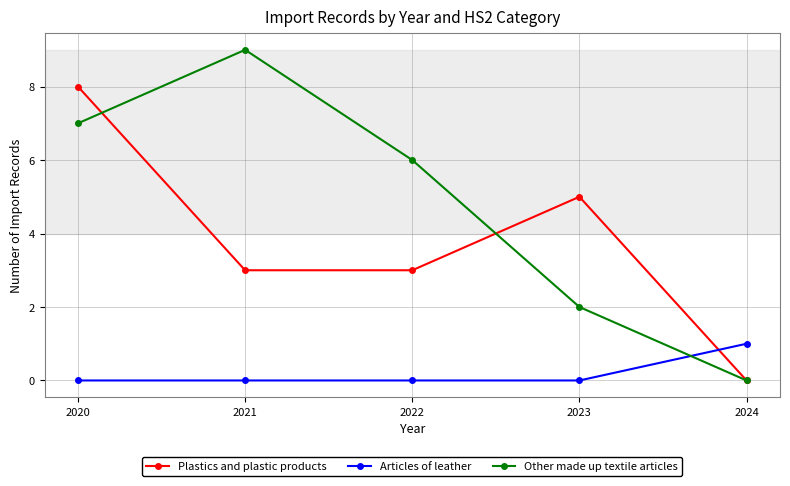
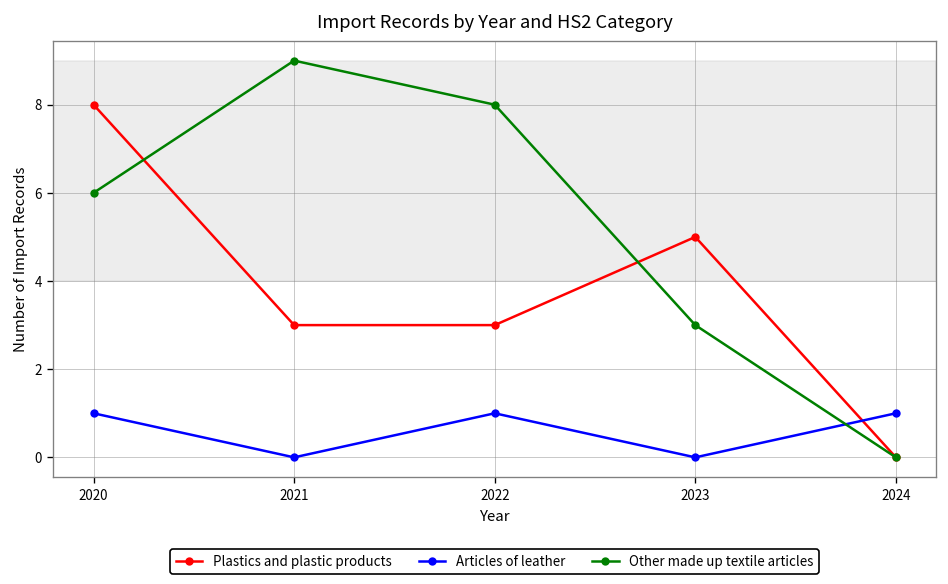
Articles of leather, 2020: 0 -> 1
Other made up textile articles, 2020: 7 -> 6
Articles of leather, 2022: 0 -> 1
Other made up textile articles, 2022: 6 -> 8
Other made up textile articles, 2023: 2 -> 3
